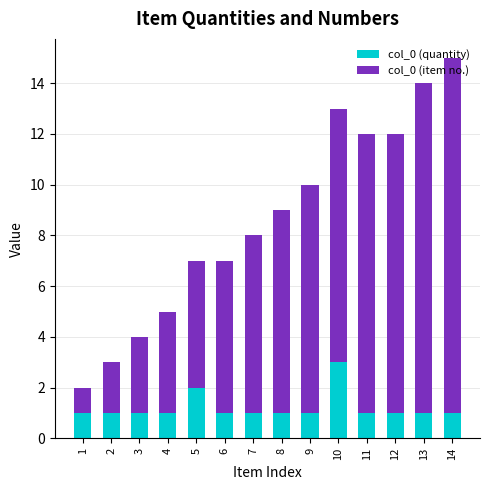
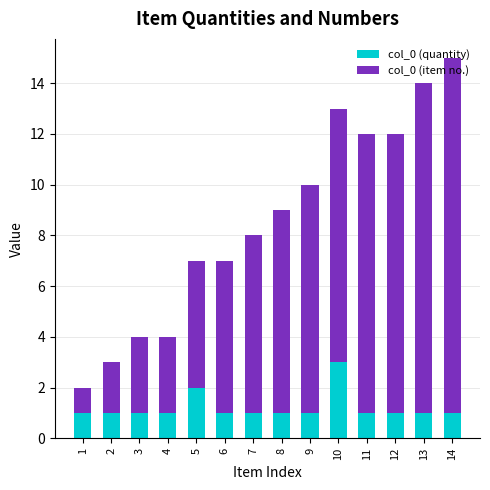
col_0 (item no.), 4: 4 -> 3
